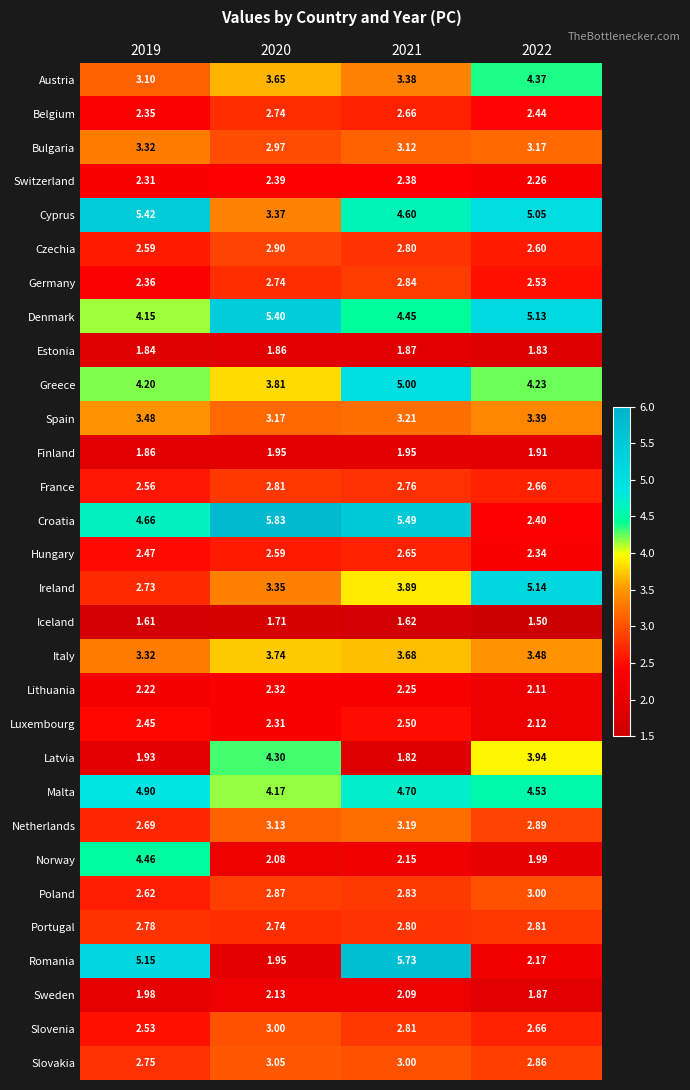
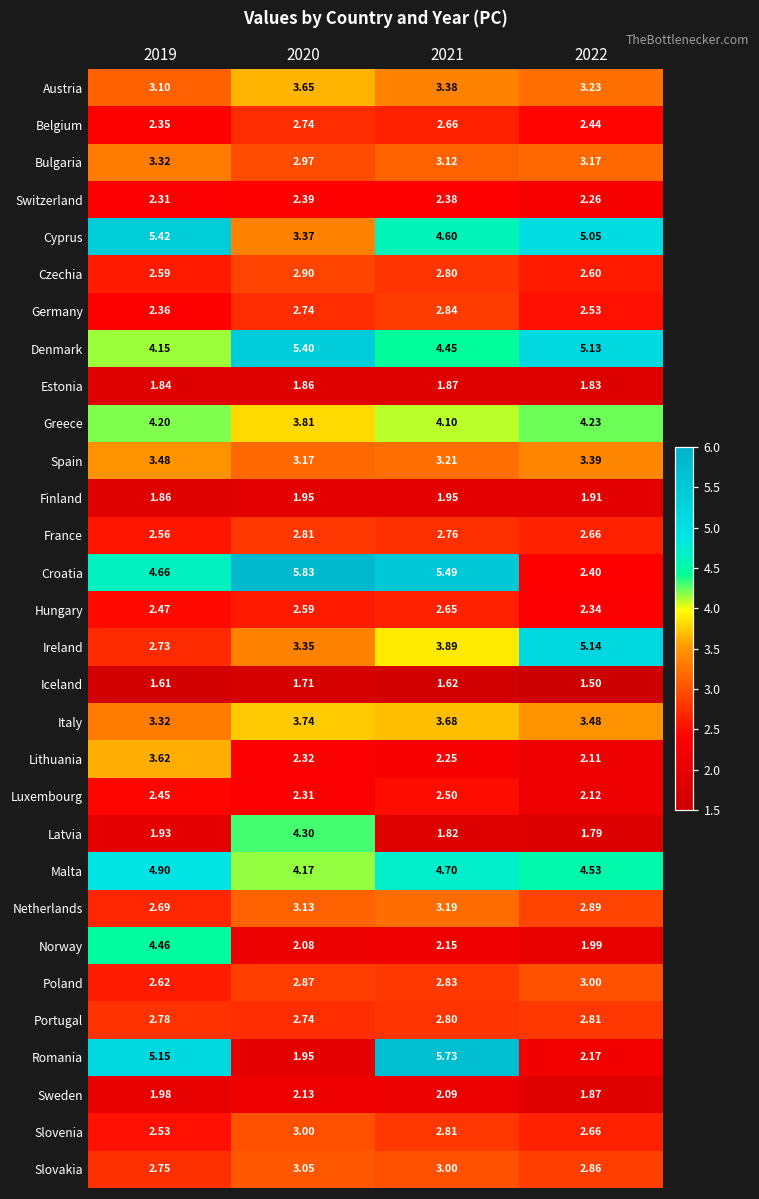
Austria, 2022: 4.37 -> 3.23
Greece, 2021: 5.00 -> 4.10
Lithuania, 2019: 2.22 -> 3.62
Latvia, 2022: 3.94 -> 1.79
